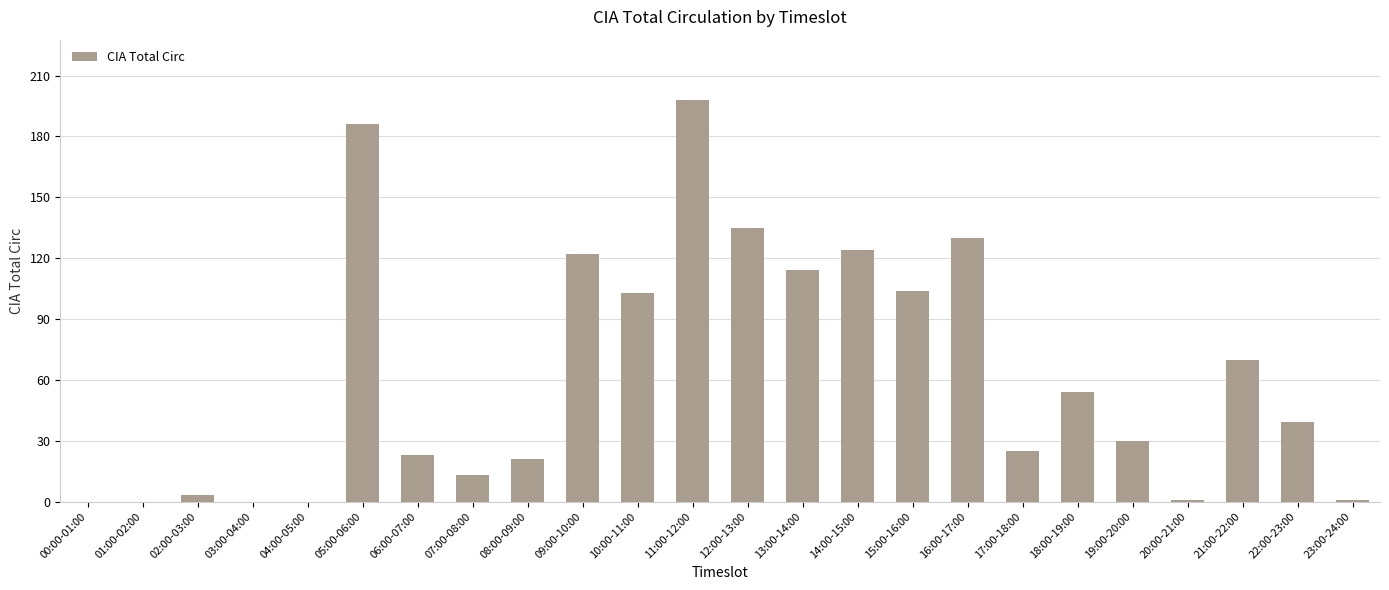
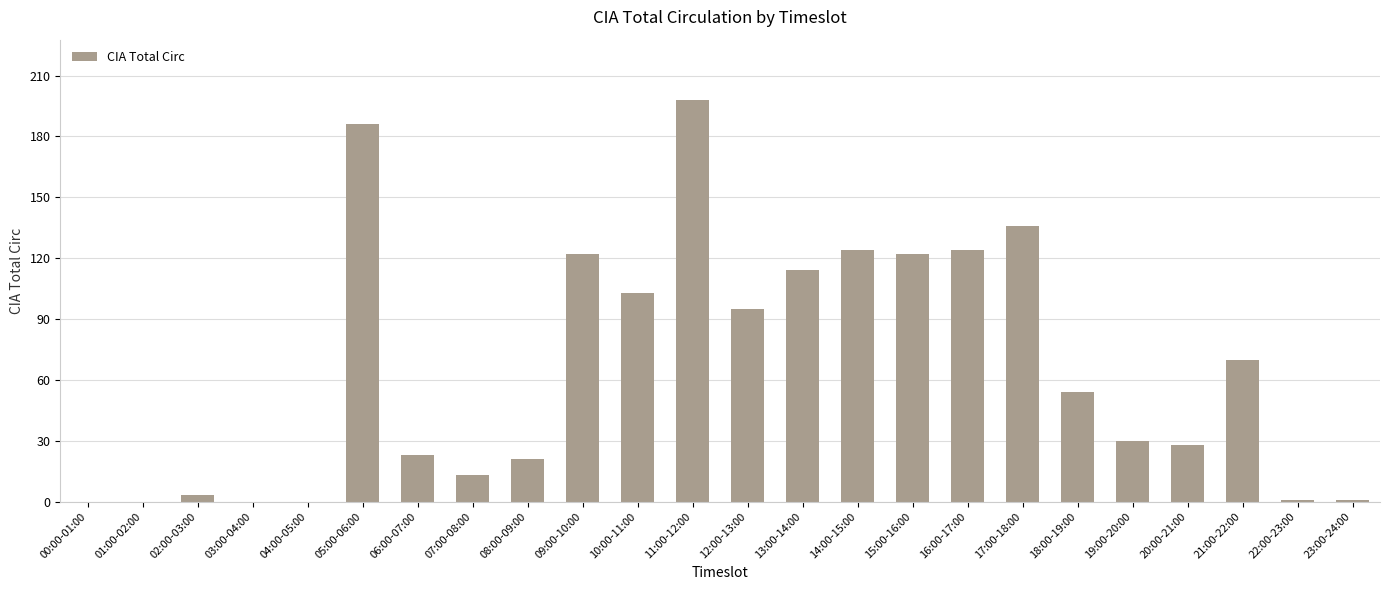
12:00-13:00: 135 -> 95
15:00-16:00: 104 -> 122
16:00-17:00: 130 -> 124
17:00-18:00: 25 -> 136
20:00-21:00: 1 -> 28
22:00-23:00: 39 -> 1
